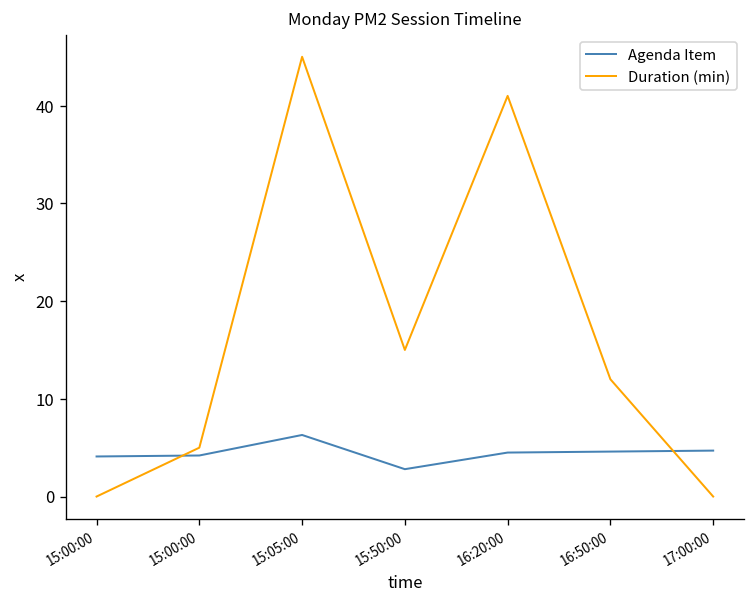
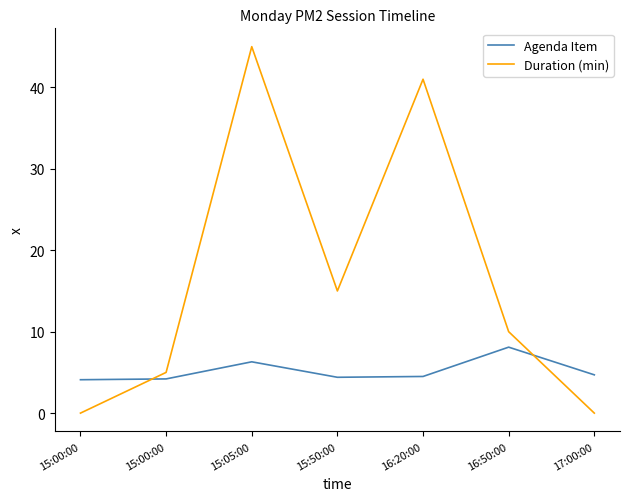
Agenda Item, 15:50:00: 3 -> 4
Agenda Item, 16:50:00: 5 -> 8
Duration (min), 16:50:00: 12 -> 10
